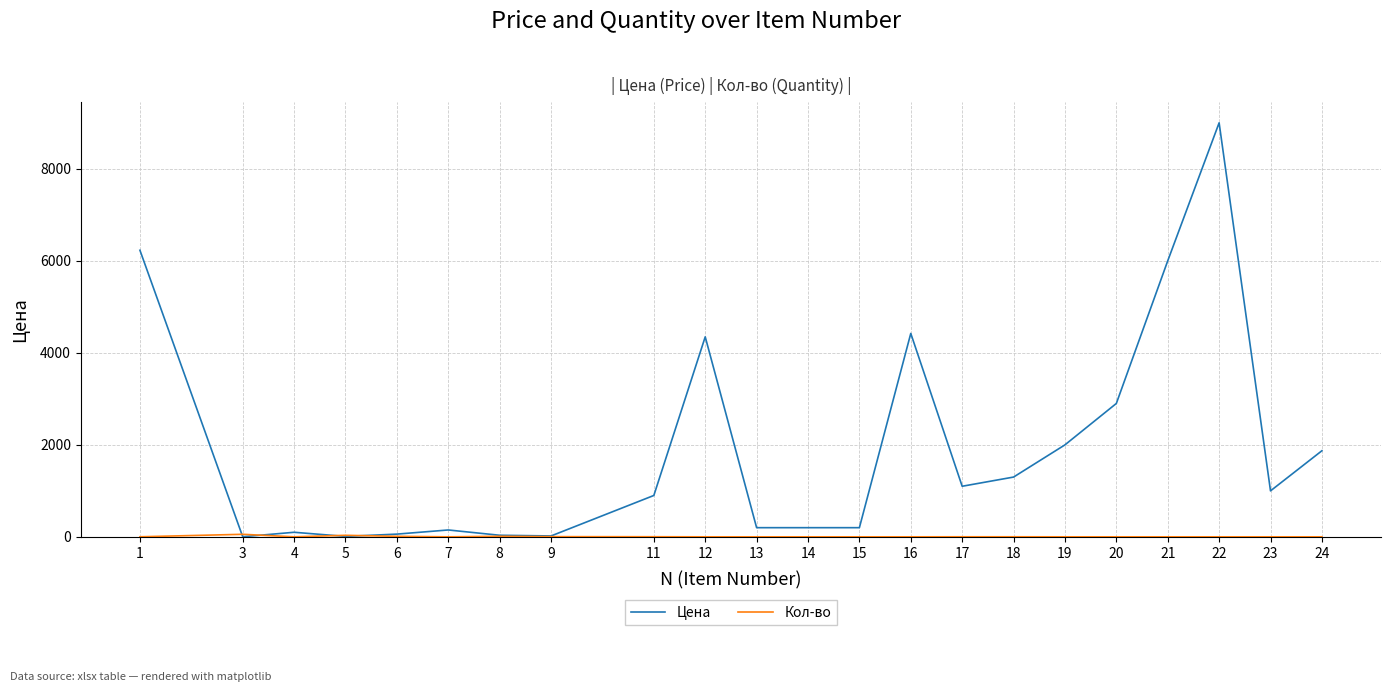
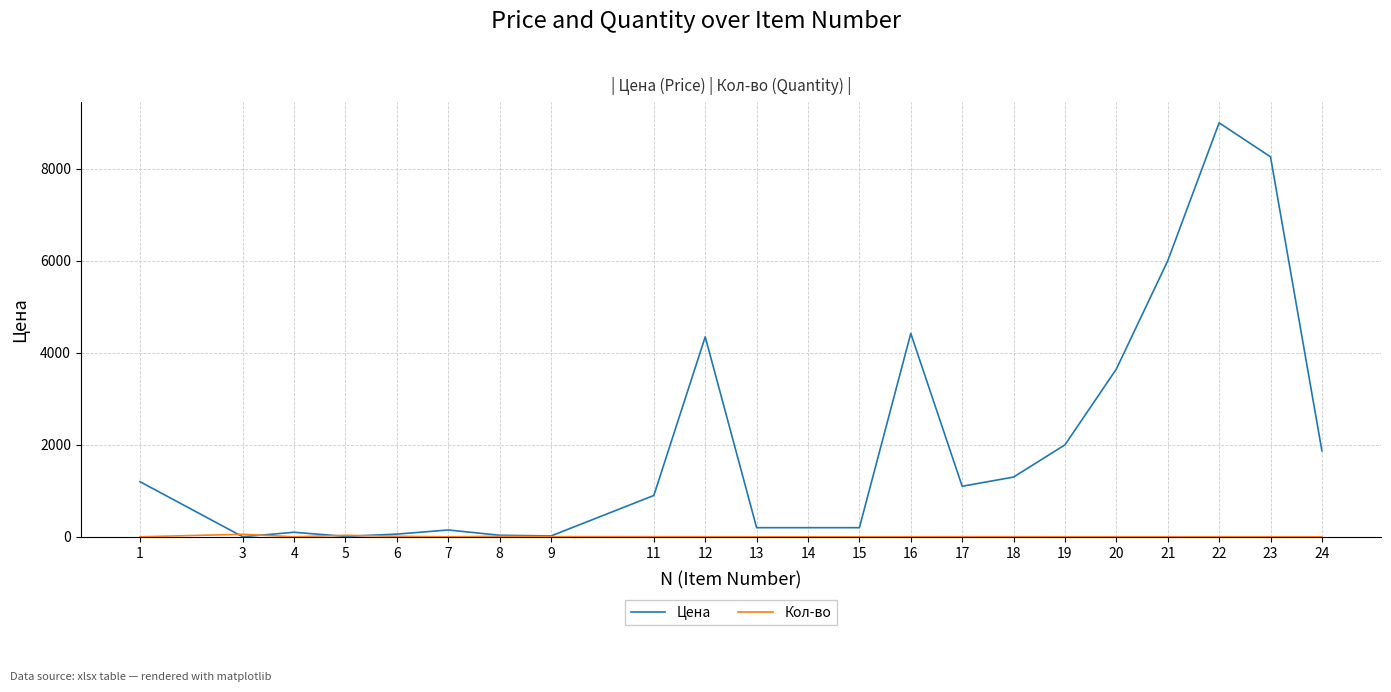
Цена, 1: 6200 -> 1200
Цена, 20: 2900 -> 3600
Цена, 23: 1000 -> 8300
